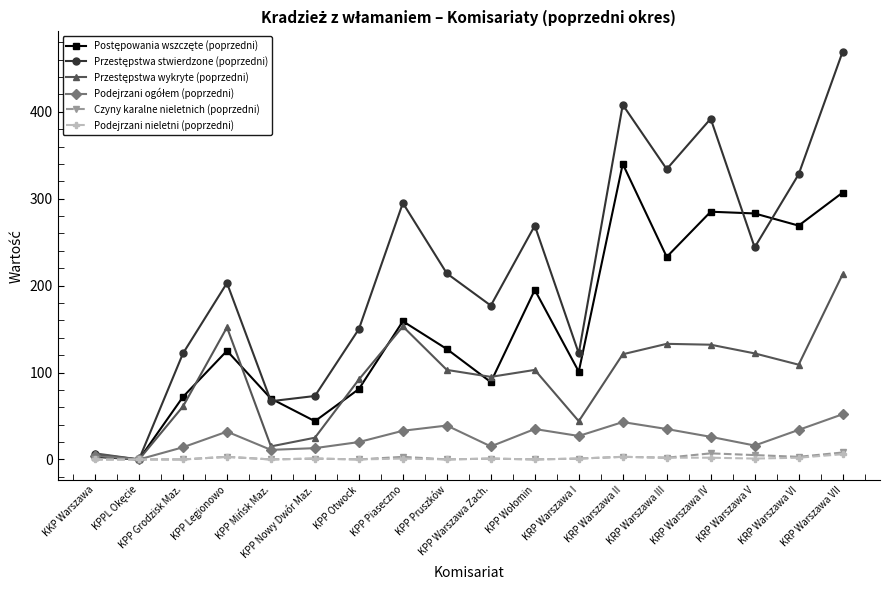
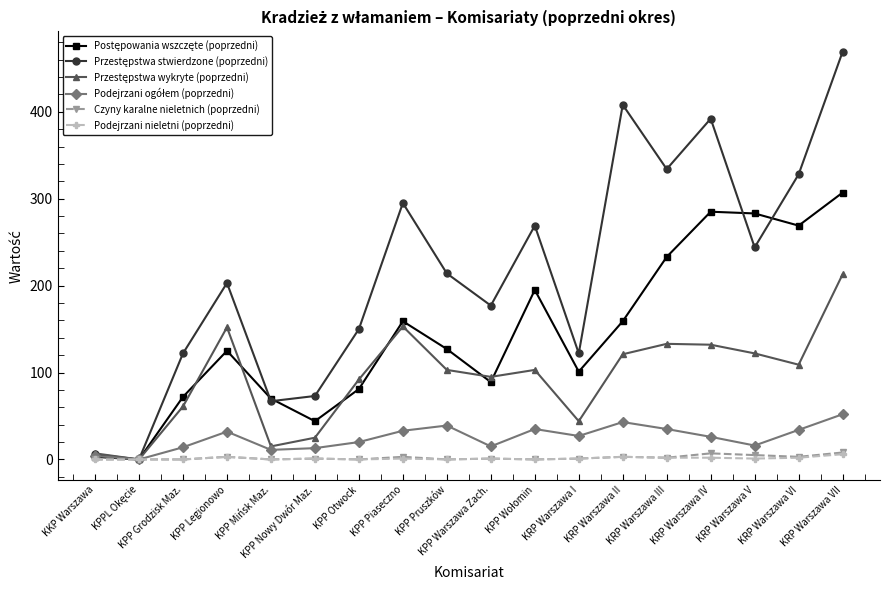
Postępowania wszczęte (poprzedni), KRP Warszawa II: 340 -> 160
